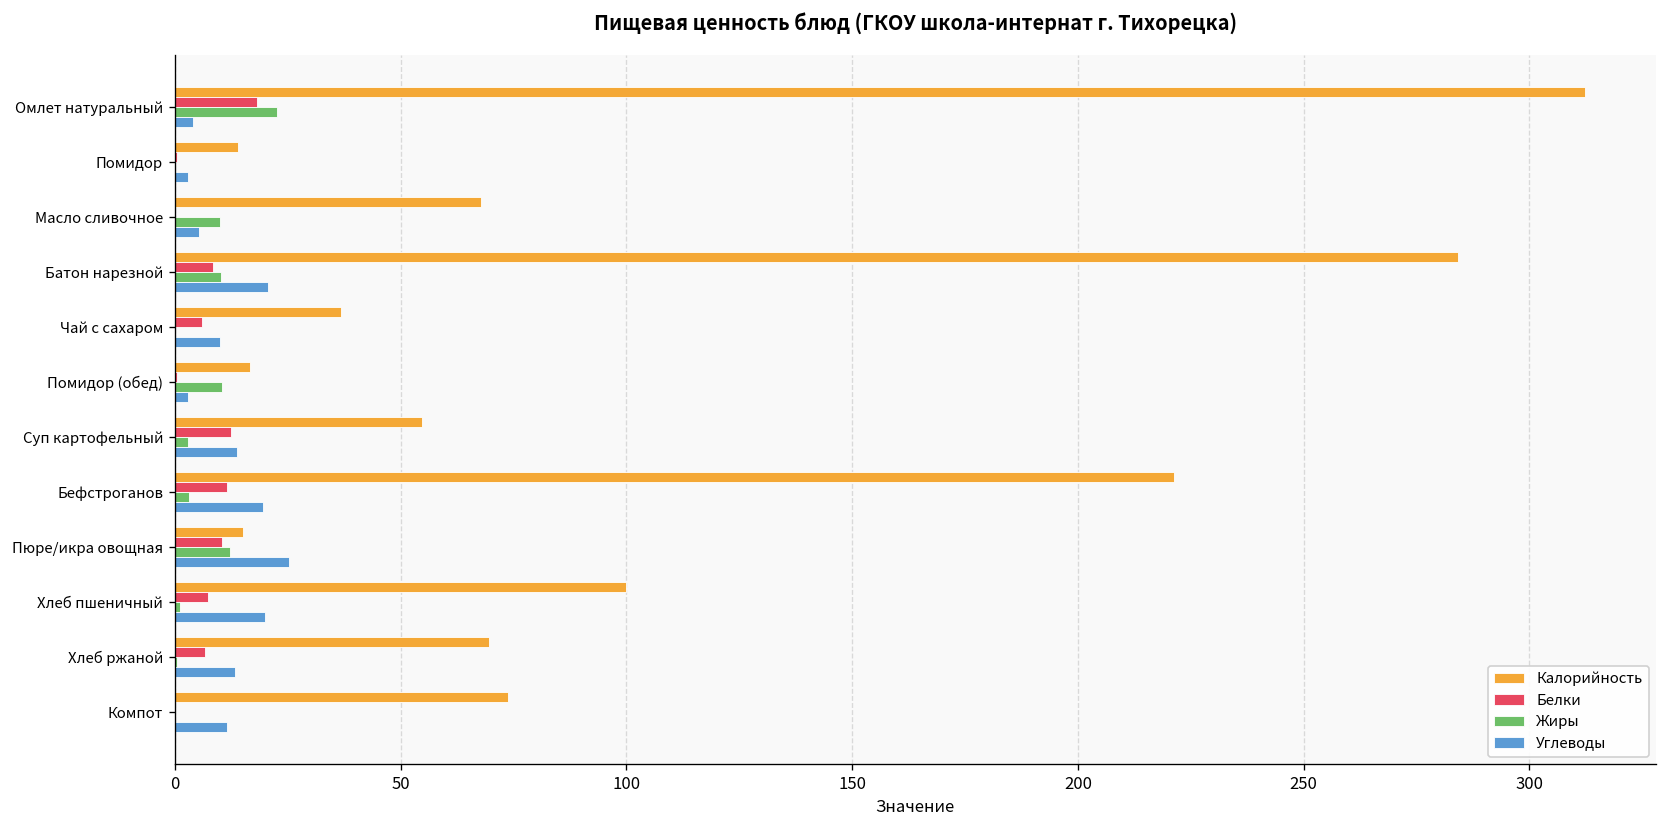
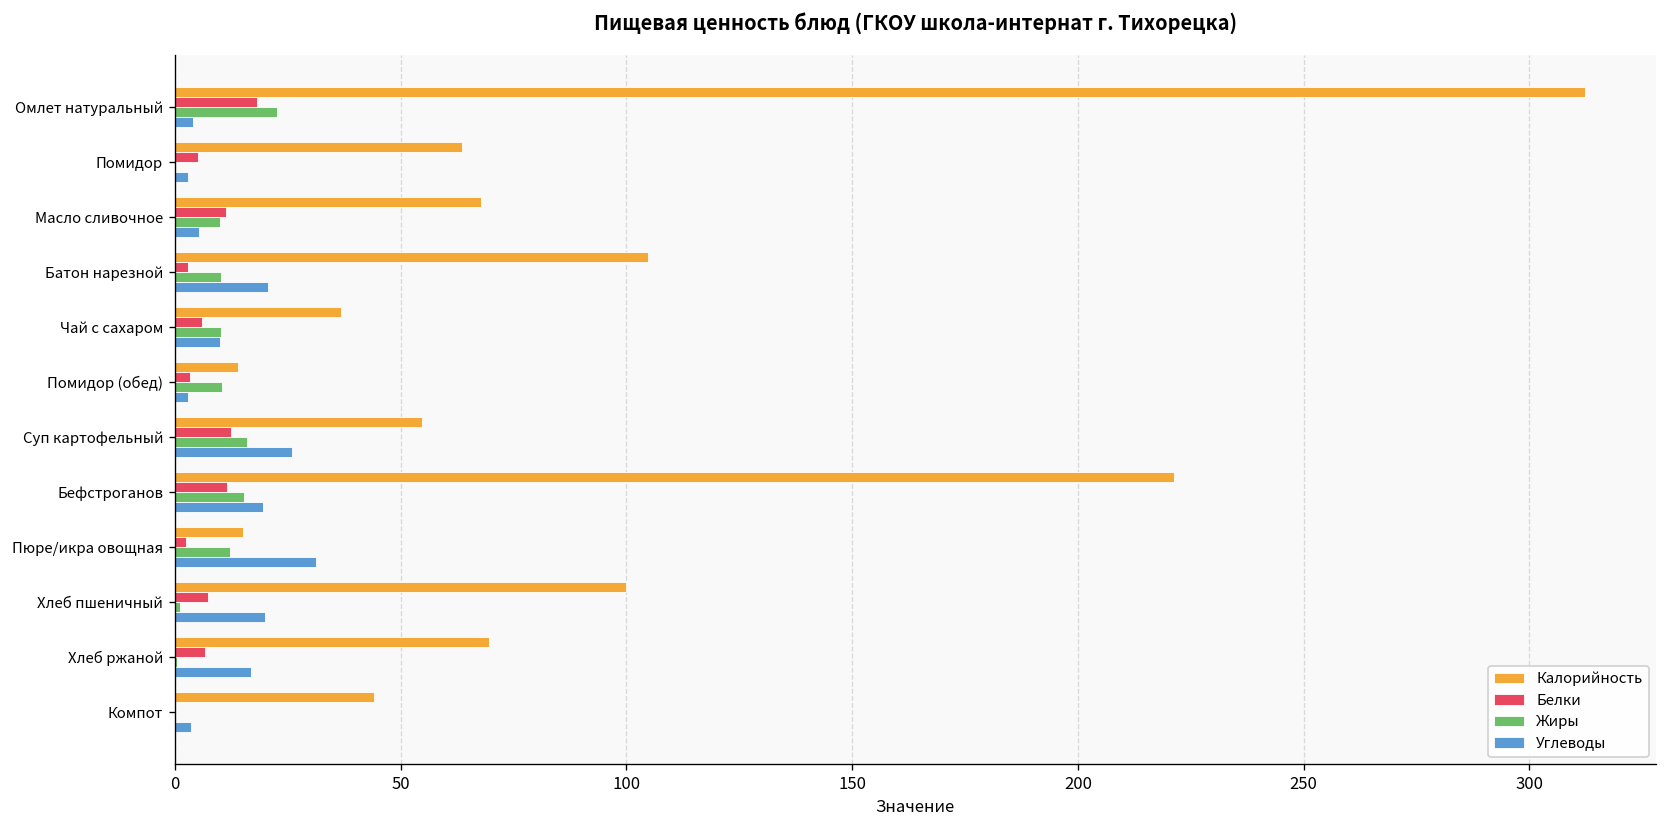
Калорийность, Помидор: 14 -> 64
Белки, Помидор: 0 -> 5
Белки, Масло сливочное: 0 -> 11
Калорийность, Батон нарезной: 284 -> 105
Белки, Батон нарезной: 9 -> 3
Жиры, Чай с сахаром: 0 -> 10
Калорийность, Помидор (обед): 17 -> 14
Белки, Помидор (обед): 0 -> 3
Жиры, Суп картофельный: 3 -> 16
Углеводы, Суп картофельный: 14 -> 26
Жиры, Бефстроганов: 3 -> 15
Белки, Пюре/икра овощная: 11 -> 2
Углеводы, Пюре/икра овощная: 25 -> 31
Углеводы, Хлеб ржаной: 13 -> 17
Калорийность, Компот: 74 -> 44
Углеводы, Компот: 12 -> 4
